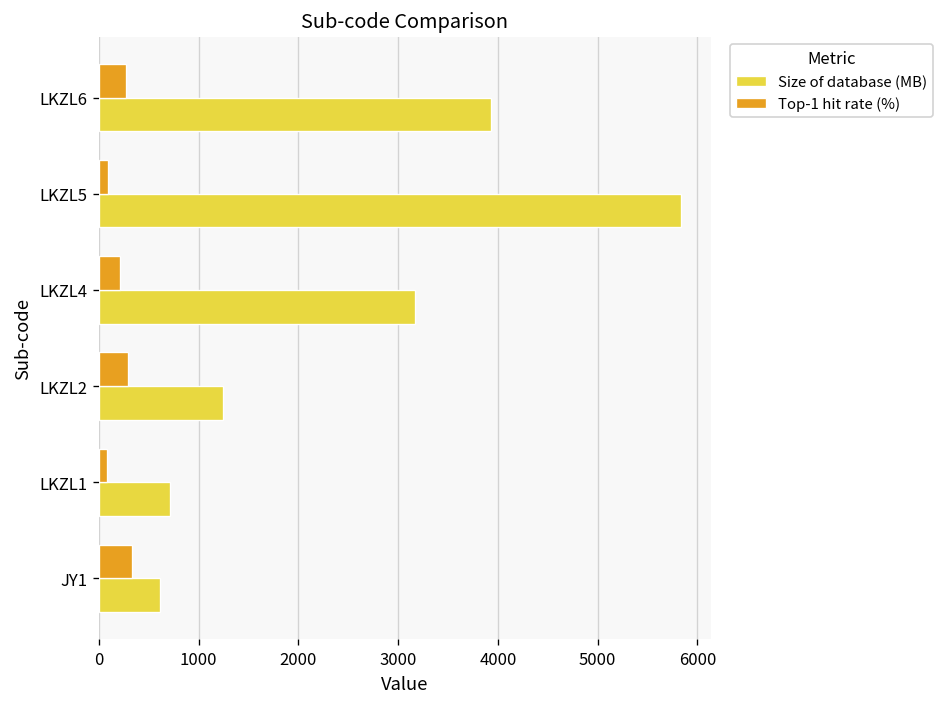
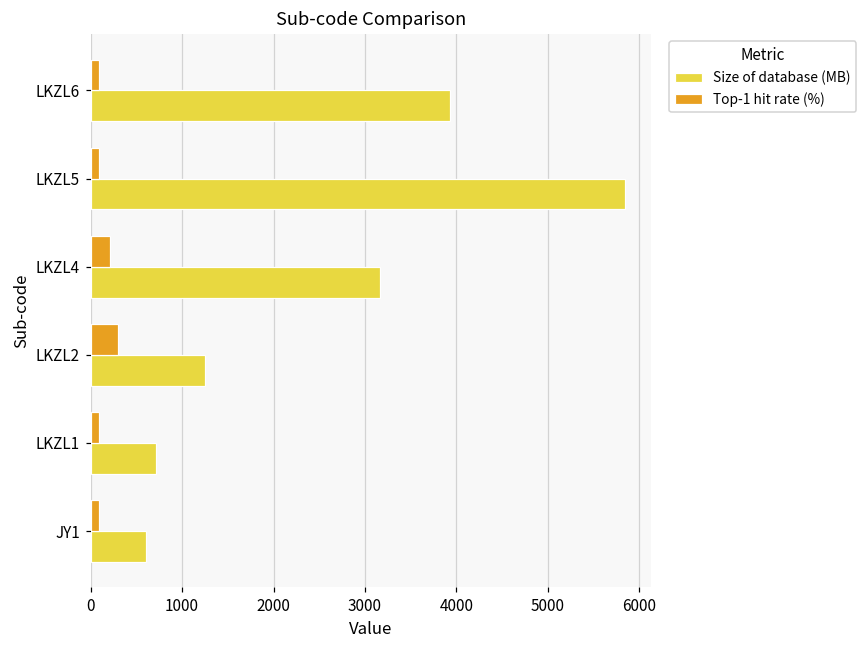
Top-1 hit rate (%), LKZL6: 300 -> 100
Top-1 hit rate (%), JY1: 300 -> 100
